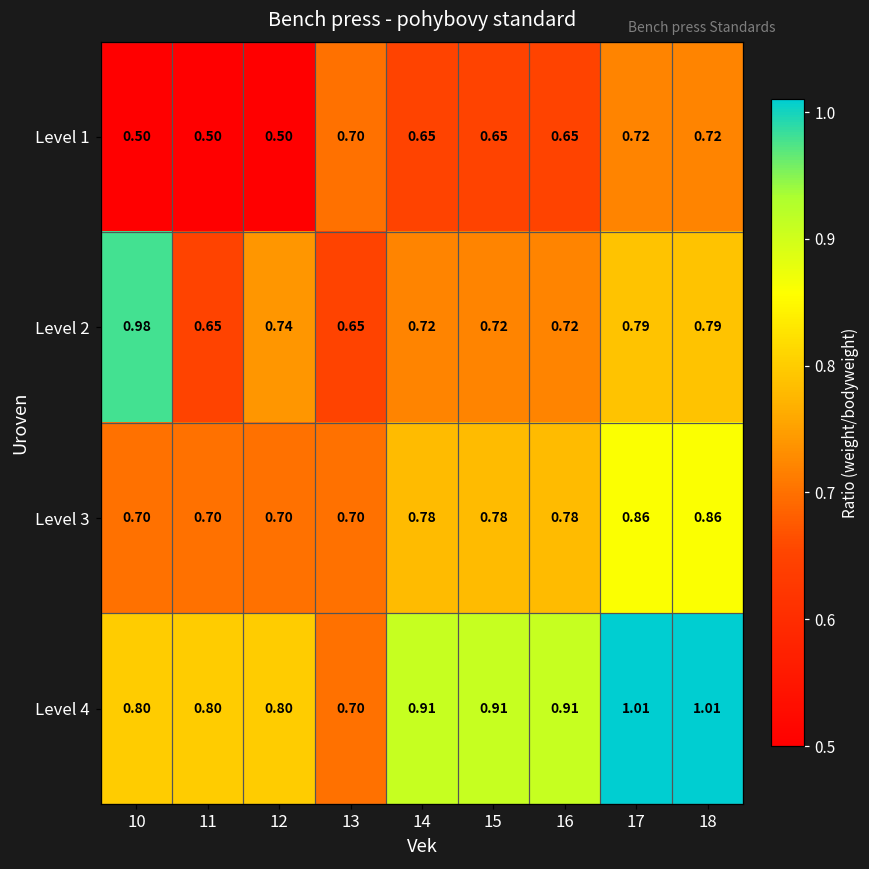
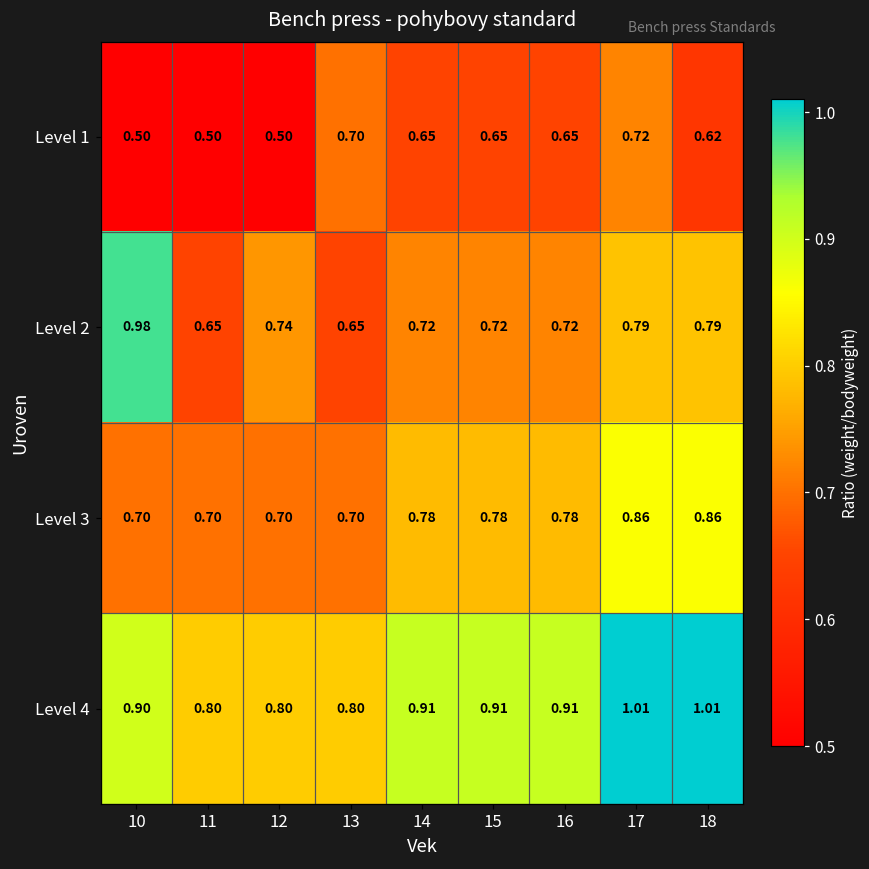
Level 1, 18: 0.72 -> 0.62
Level 4, 10: 0.80 -> 0.90
Level 4, 13: 0.70 -> 0.80
